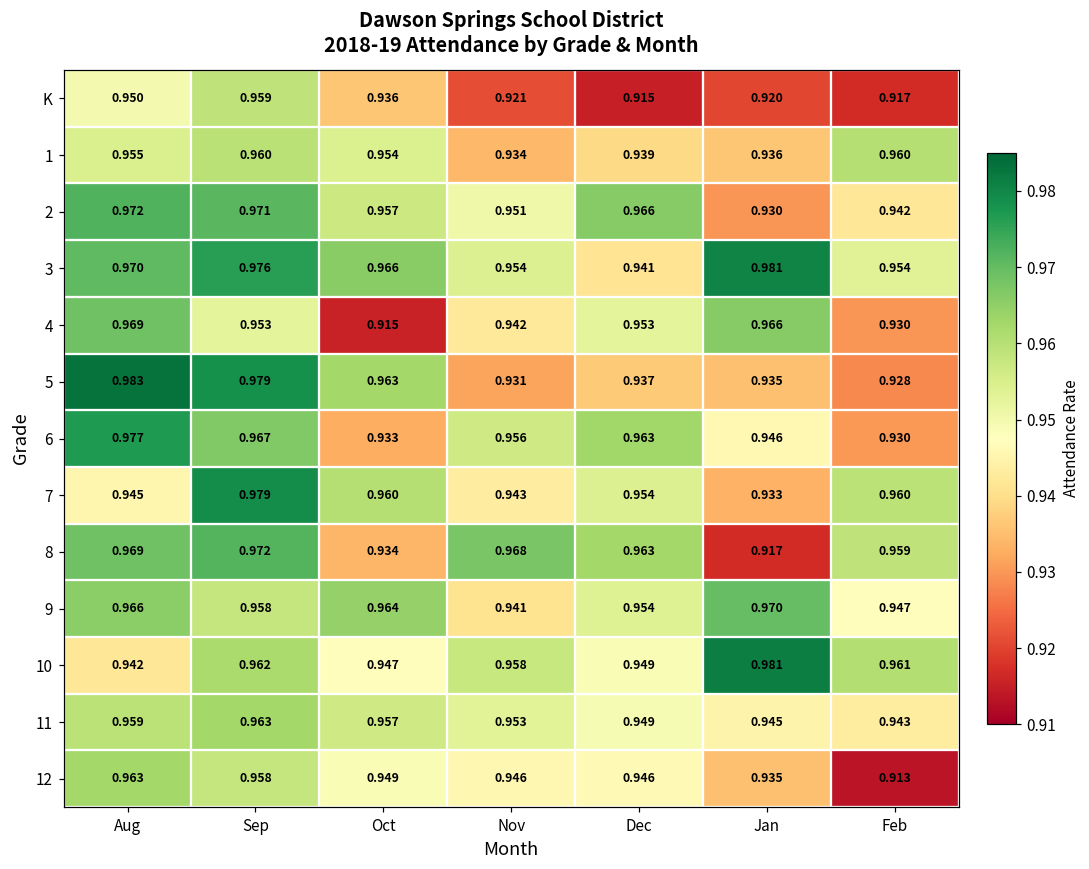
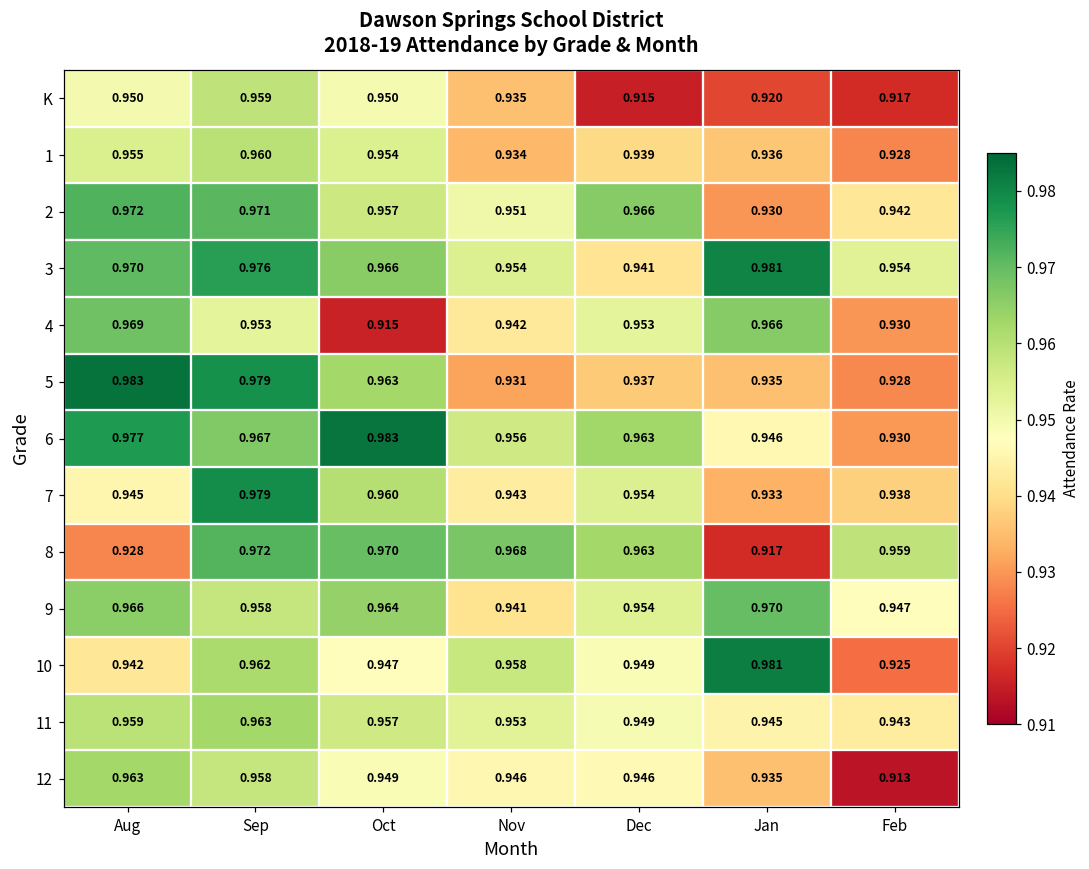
K, Oct: 0.936 -> 0.950
K, Nov: 0.921 -> 0.935
1, Feb: 0.960 -> 0.928
6, Oct: 0.933 -> 0.983
7, Feb: 0.960 -> 0.938
8, Aug: 0.969 -> 0.928
8, Oct: 0.934 -> 0.970
10, Feb: 0.961 -> 0.925
